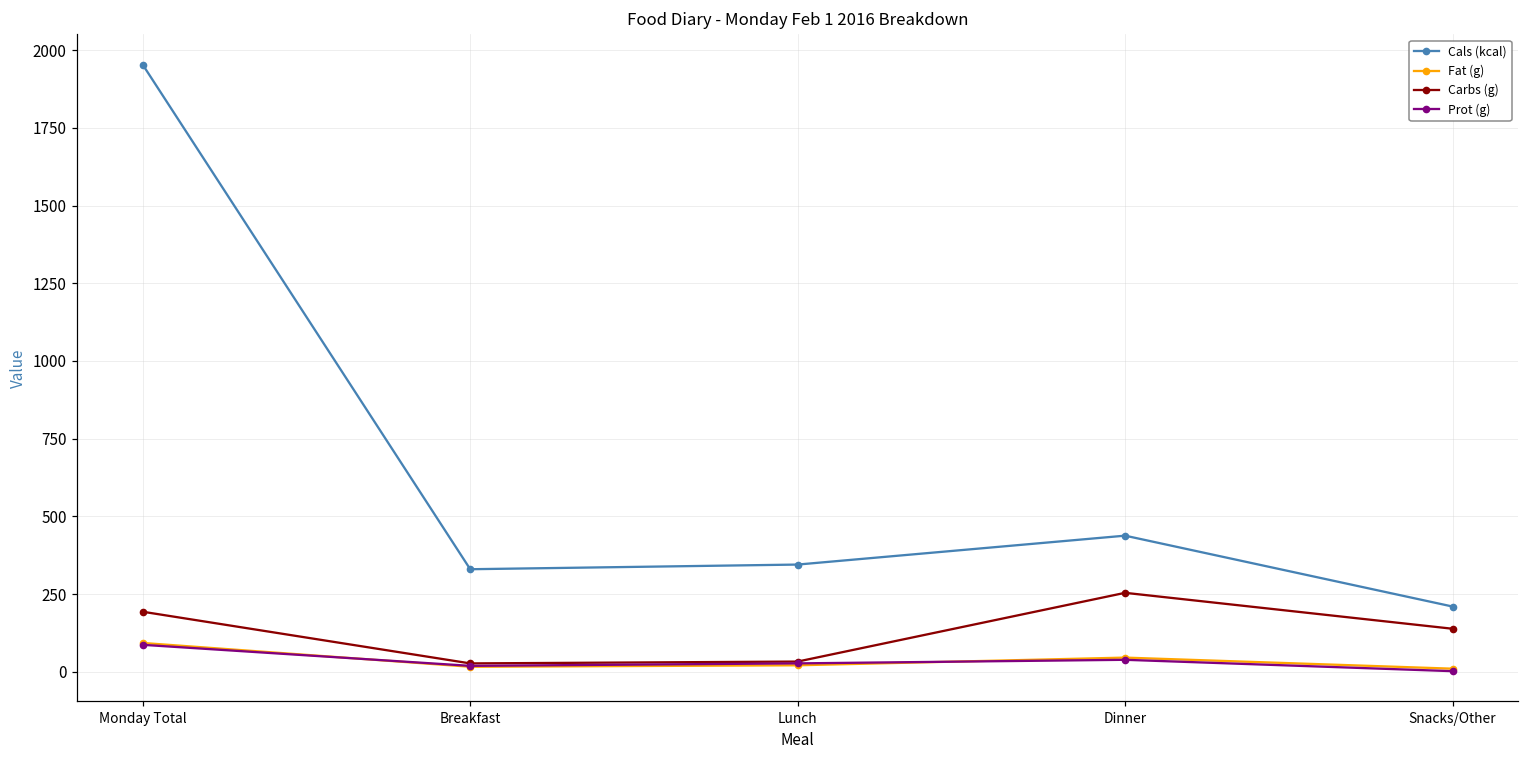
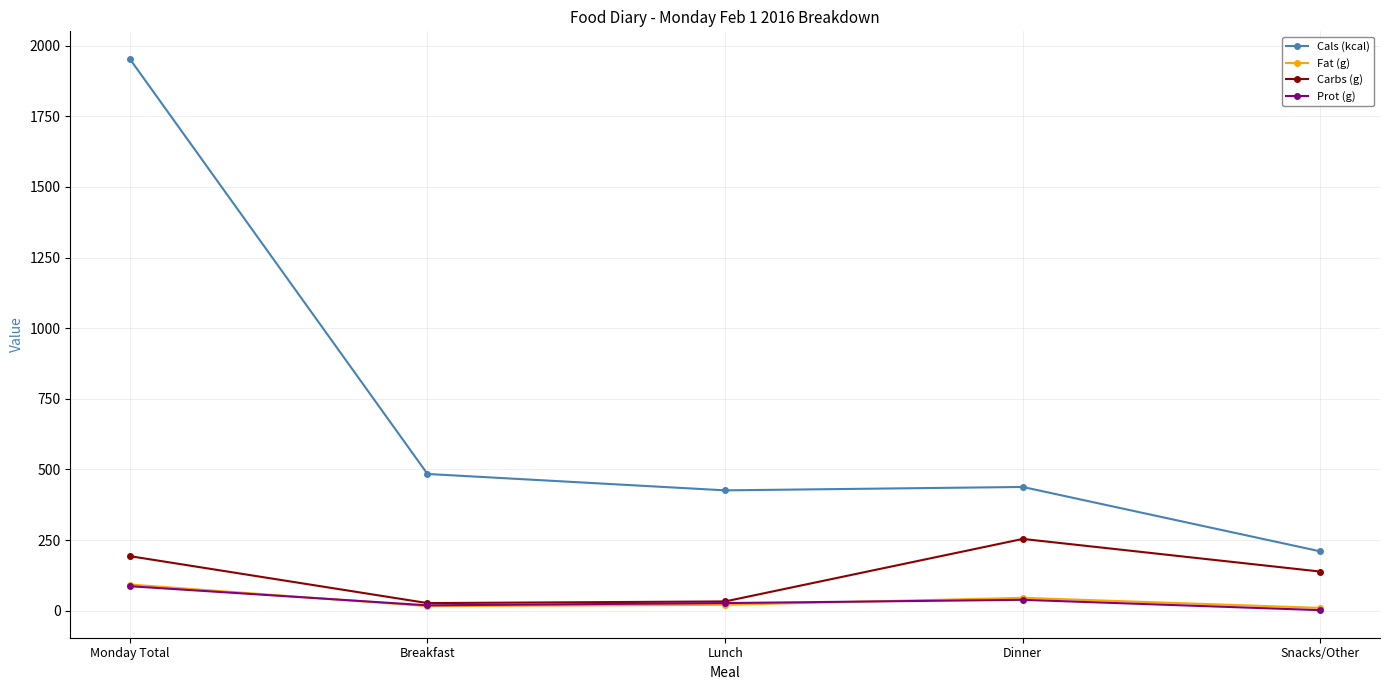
Cals (kcal), Breakfast: 330 -> 480
Cals (kcal), Lunch: 350 -> 430
